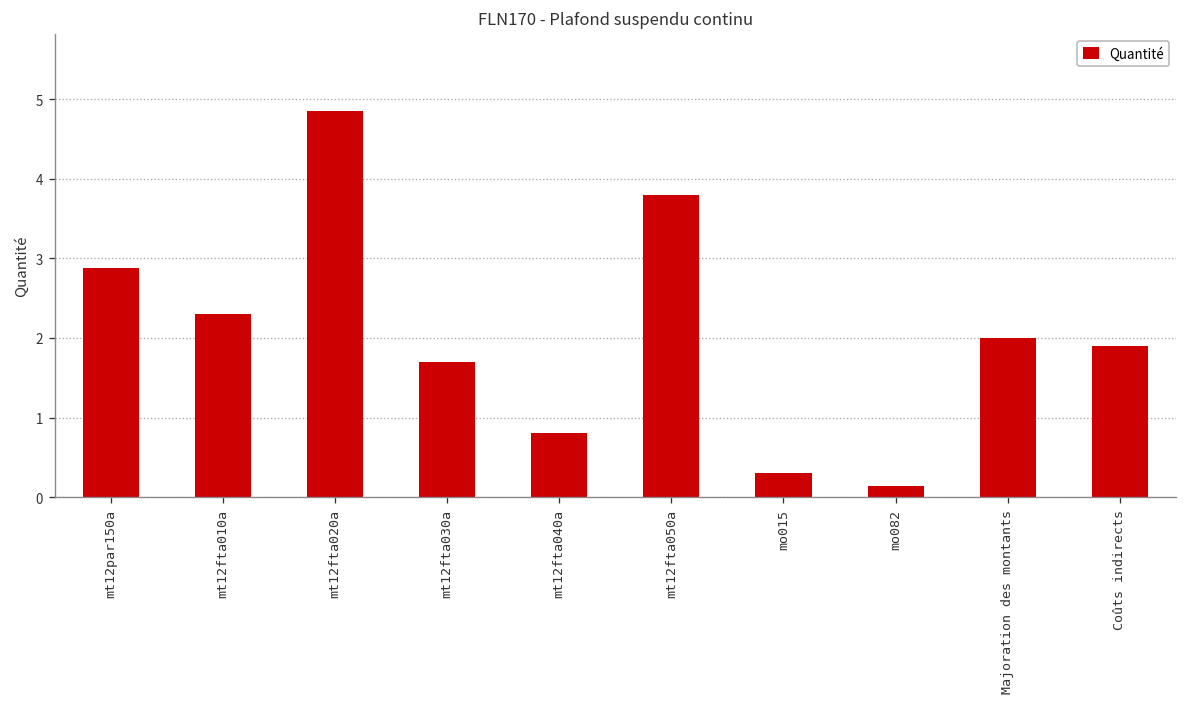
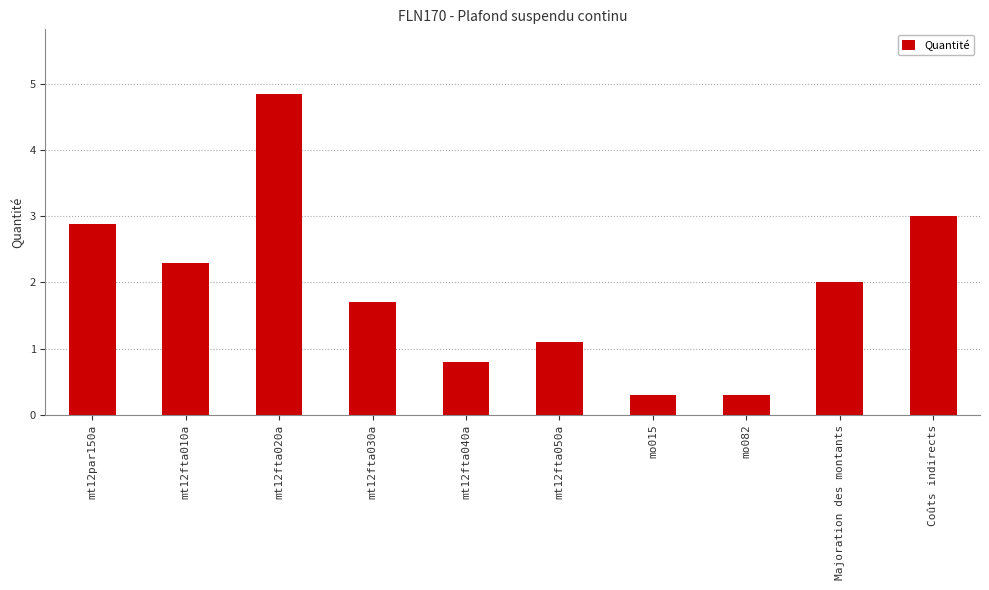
mt12fta050a: 3.8 -> 1.1
mo082: 0.1 -> 0.3
Coûts indirects: 1.9 -> 3.0
